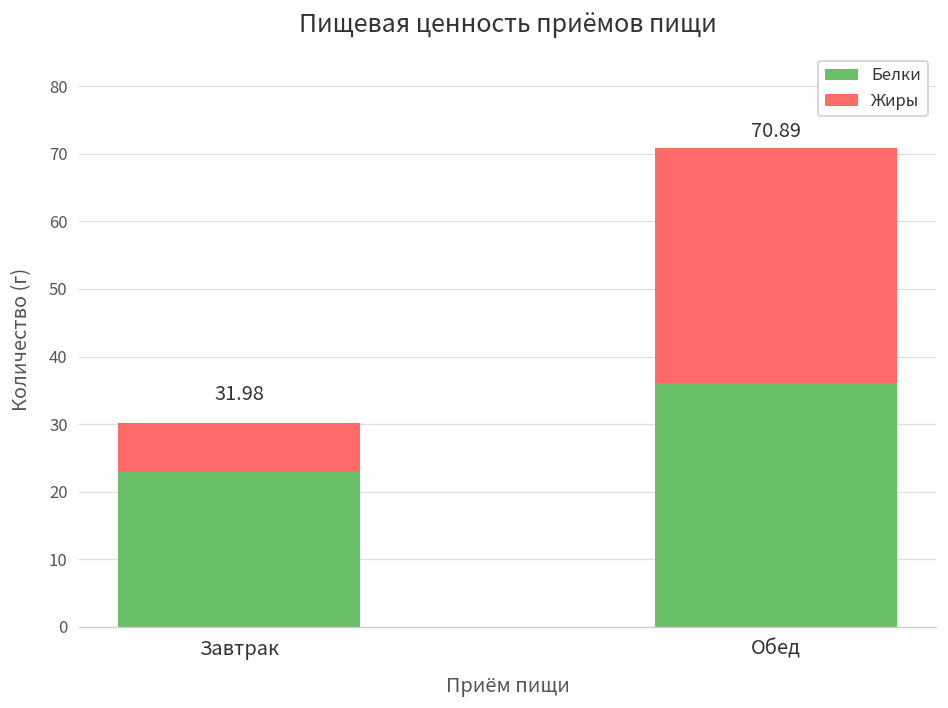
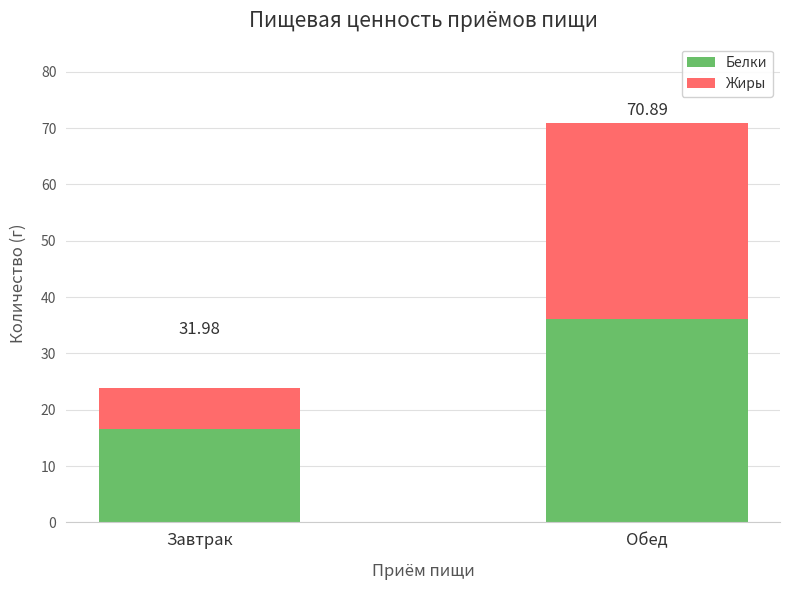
Белки, Завтрак: 23 -> 17
